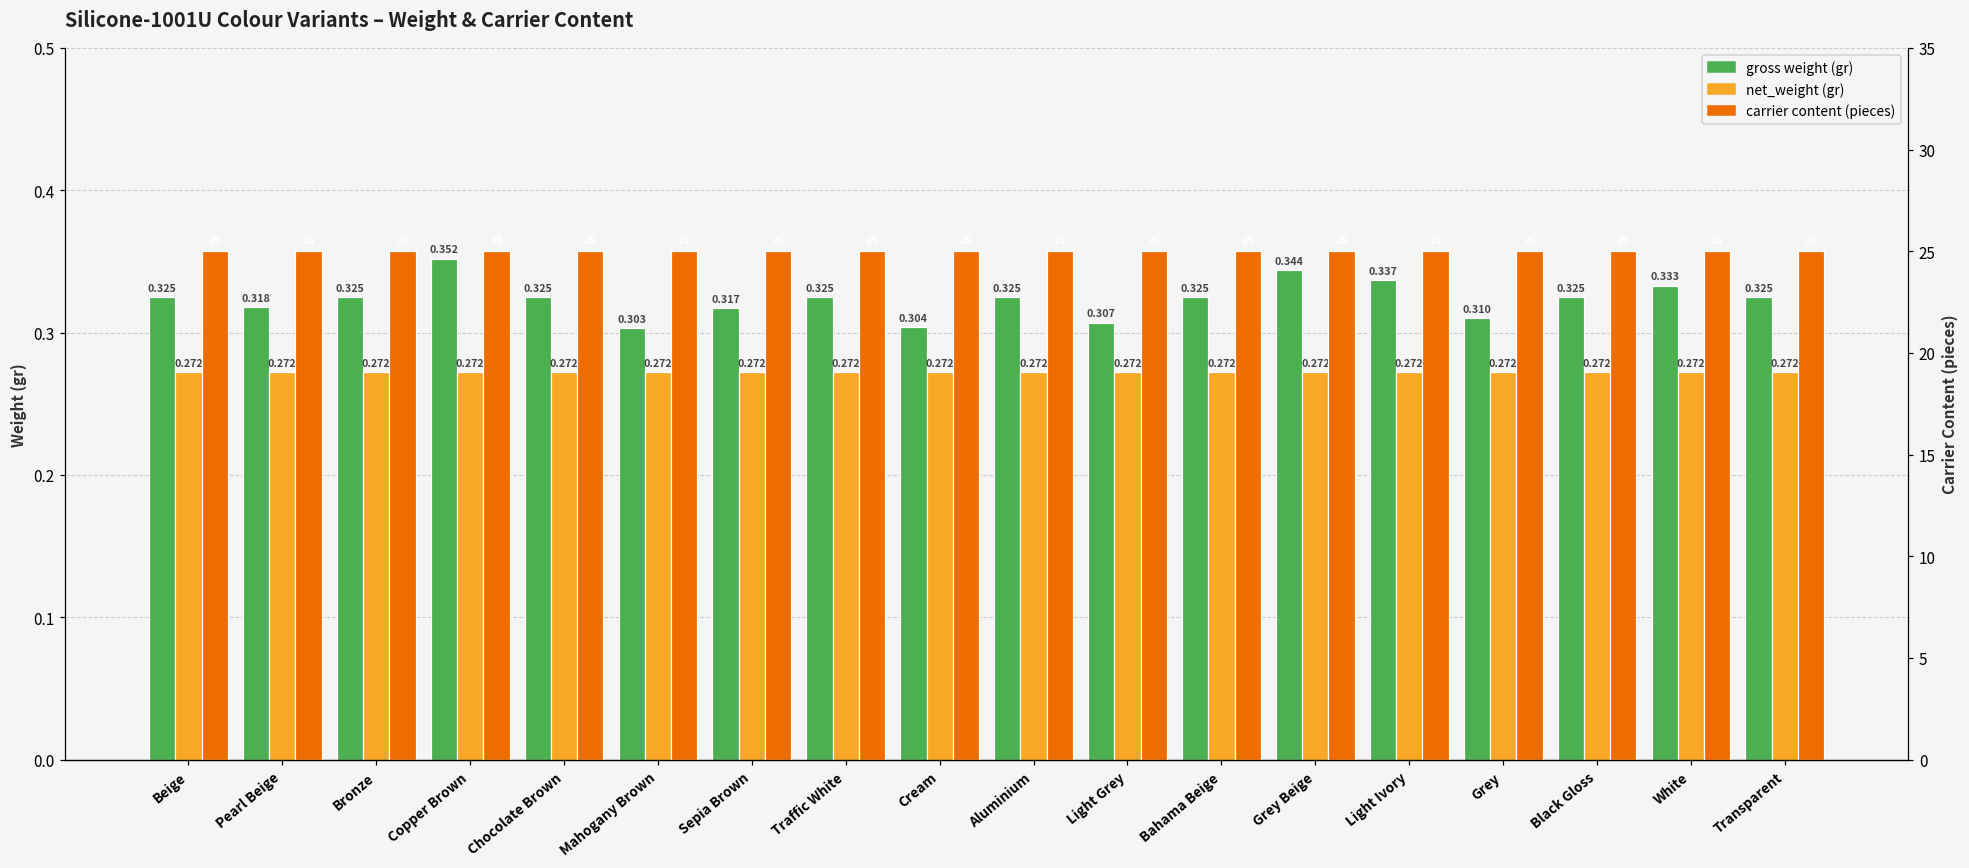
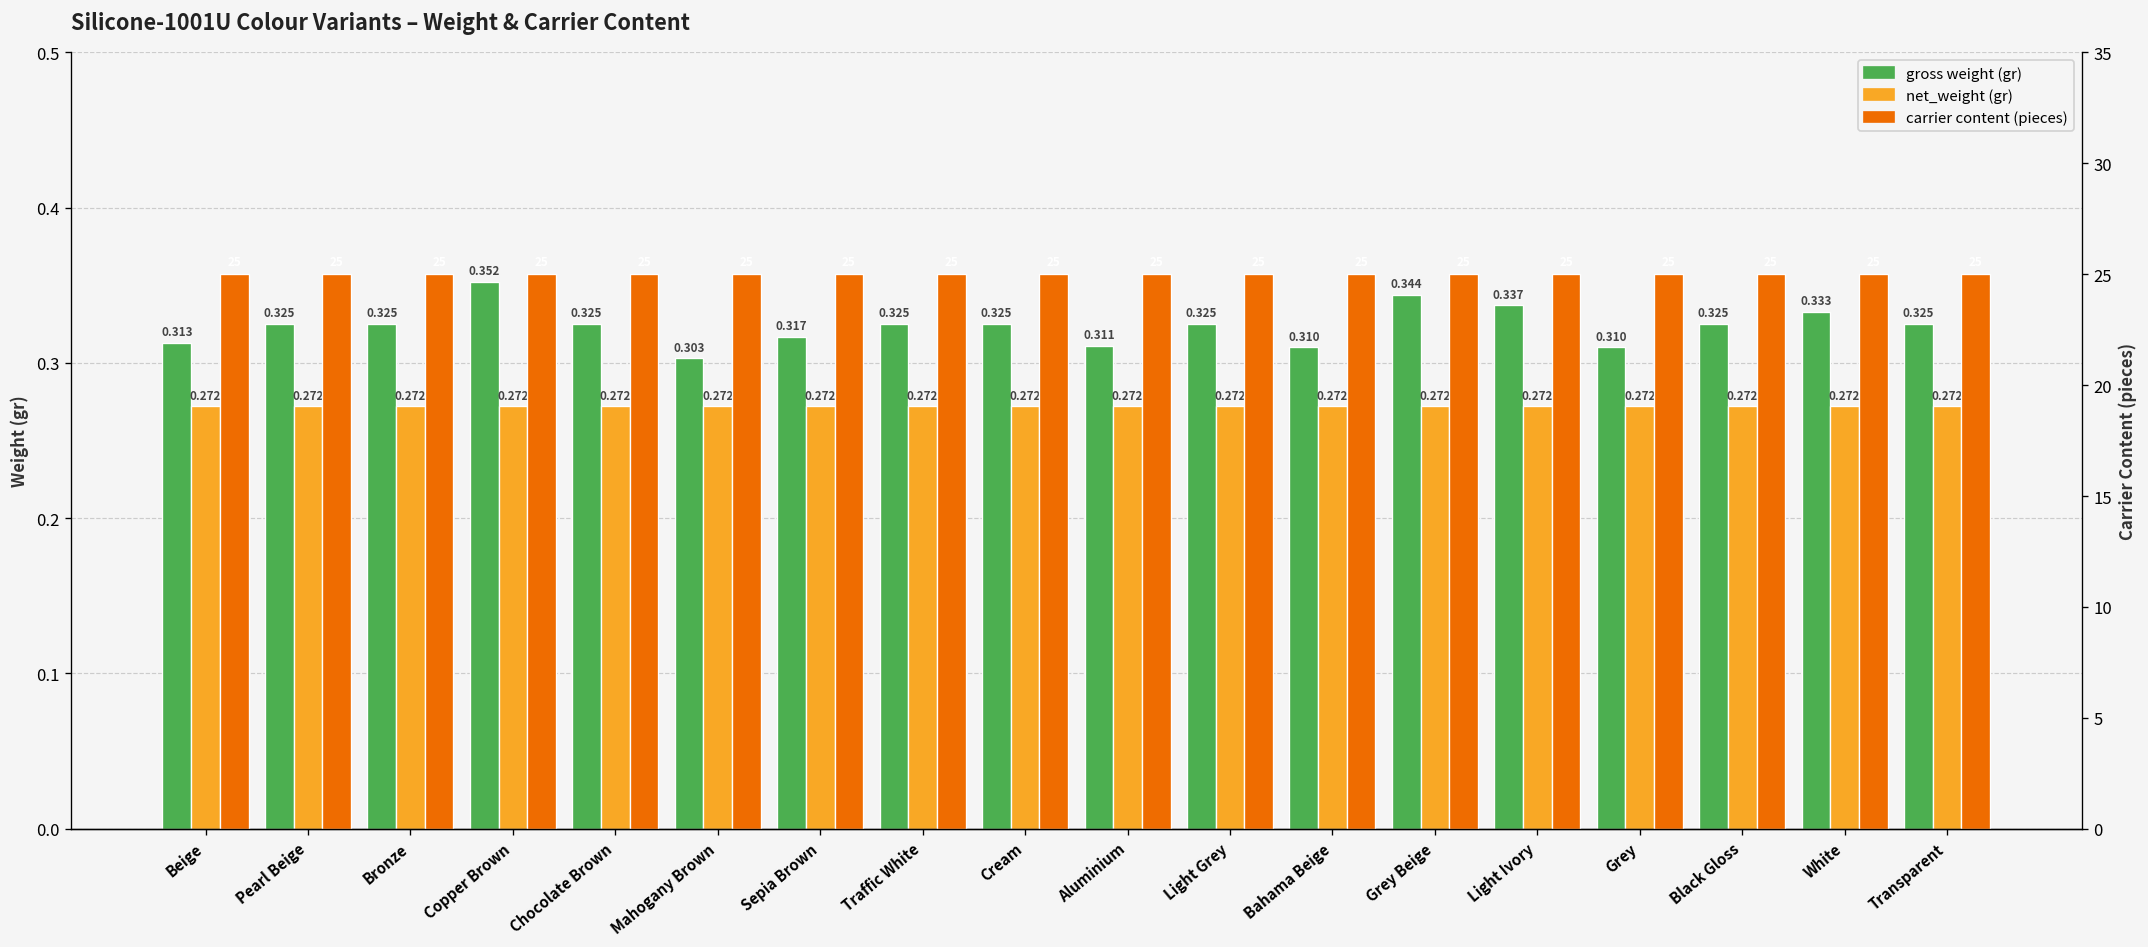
gross weight (gr), Beige: 0.325 -> 0.313
gross weight (gr), Pearl Beige: 0.318 -> 0.325
gross weight (gr), Cream: 0.304 -> 0.325
gross weight (gr), Aluminium: 0.325 -> 0.311
gross weight (gr), Light Grey: 0.307 -> 0.325
gross weight (gr), Bahama Beige: 0.325 -> 0.310
